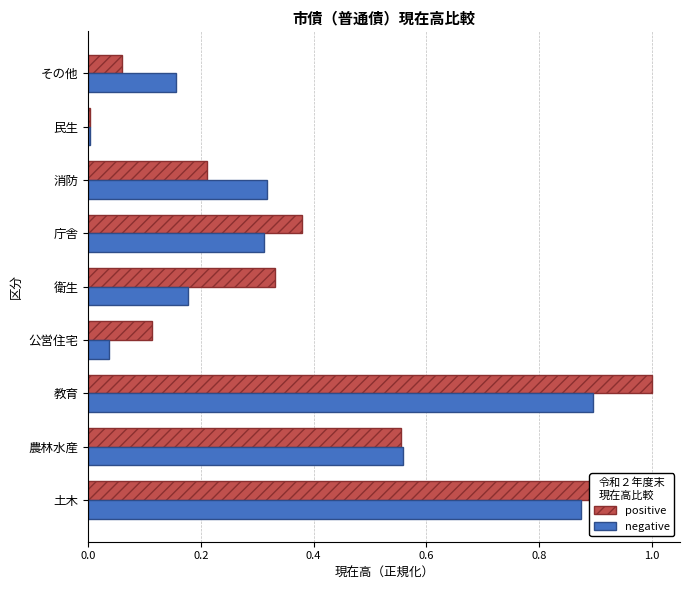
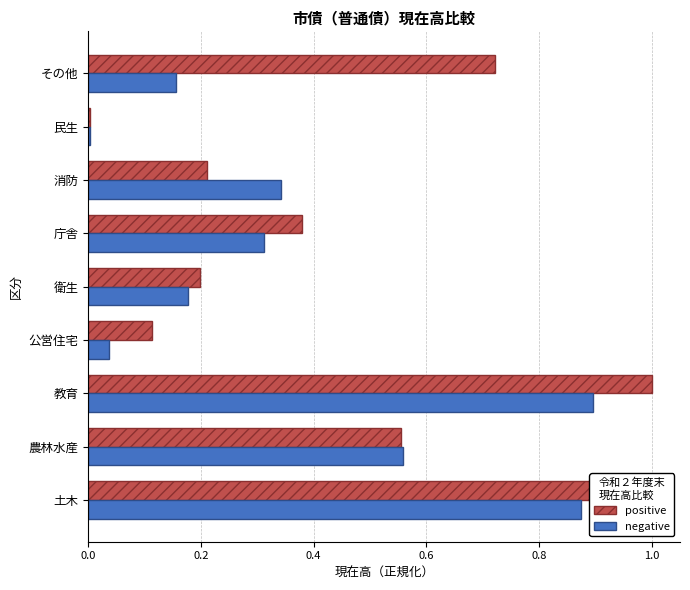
positive, その他: 0.06 -> 0.72
negative, 消防: 0.32 -> 0.34
positive, 衛生: 0.33 -> 0.20
